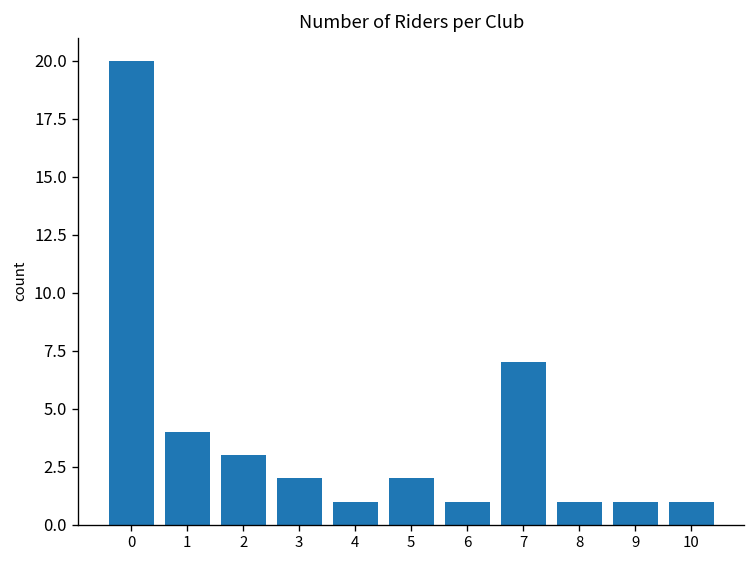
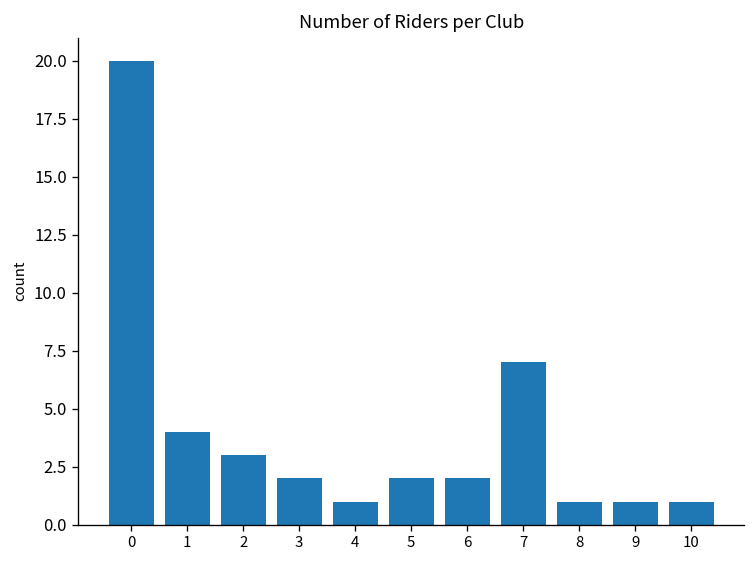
6: 1 -> 2
